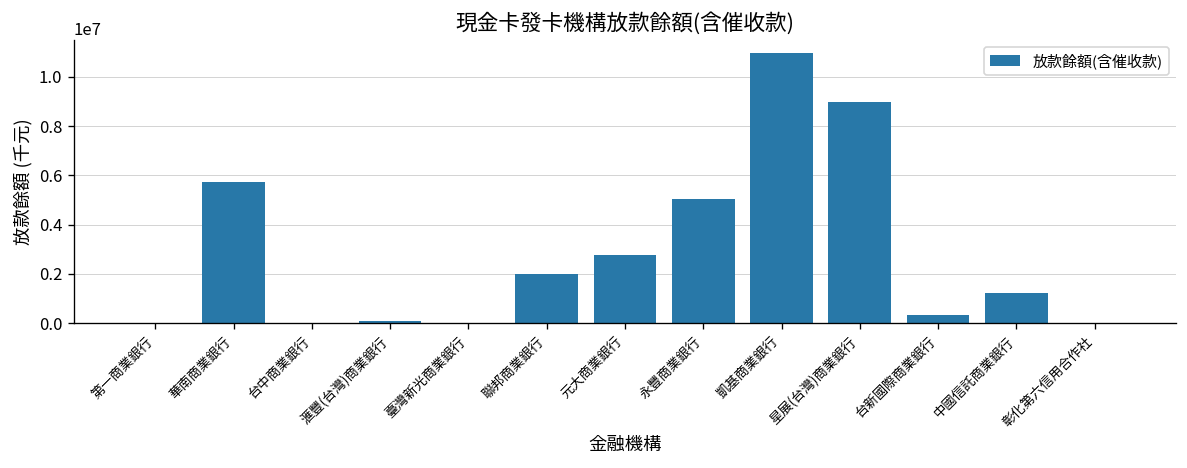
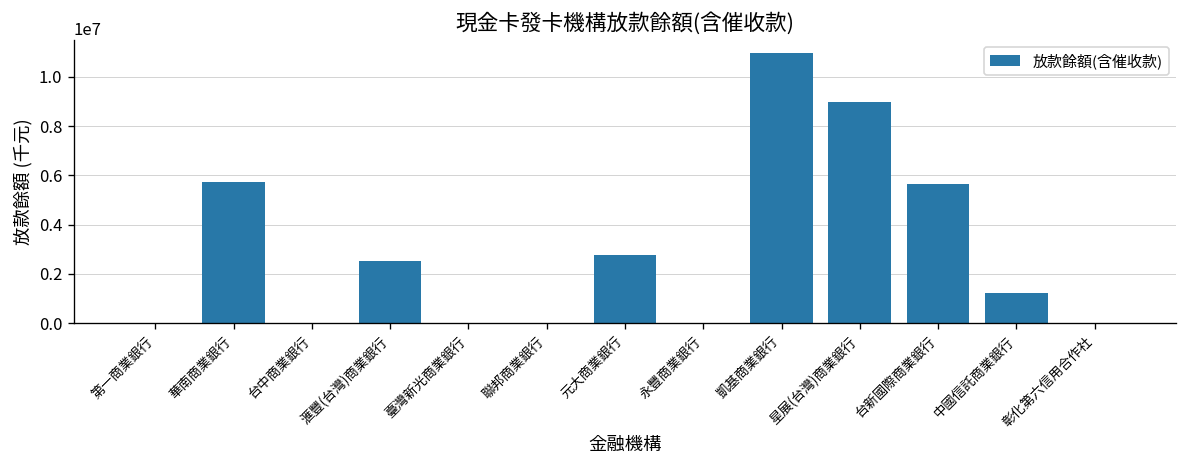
滙豐(台灣)商業銀行: 100000 -> 2500000
聯邦商業銀行: 2000000 -> 0
永豐商業銀行: 5100000 -> 0
台新國際商業銀行: 300000 -> 5600000
